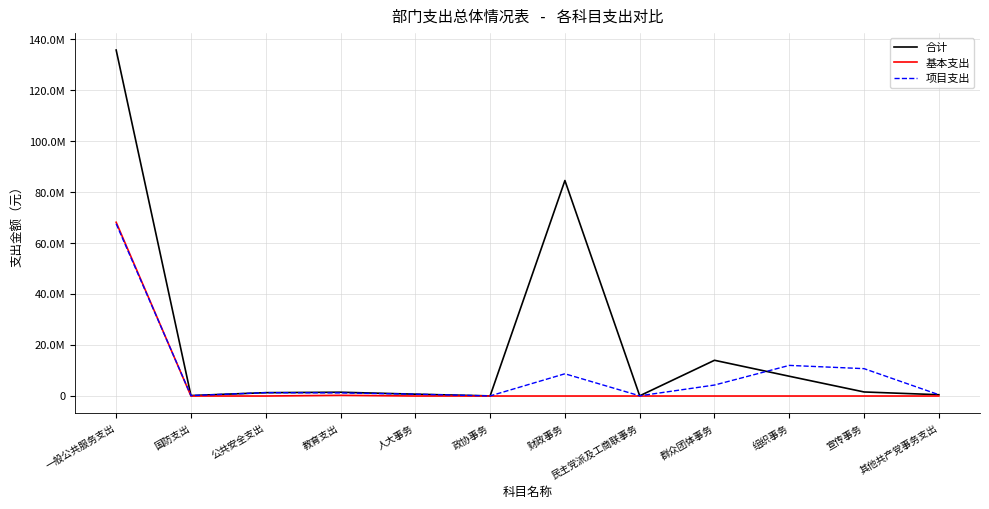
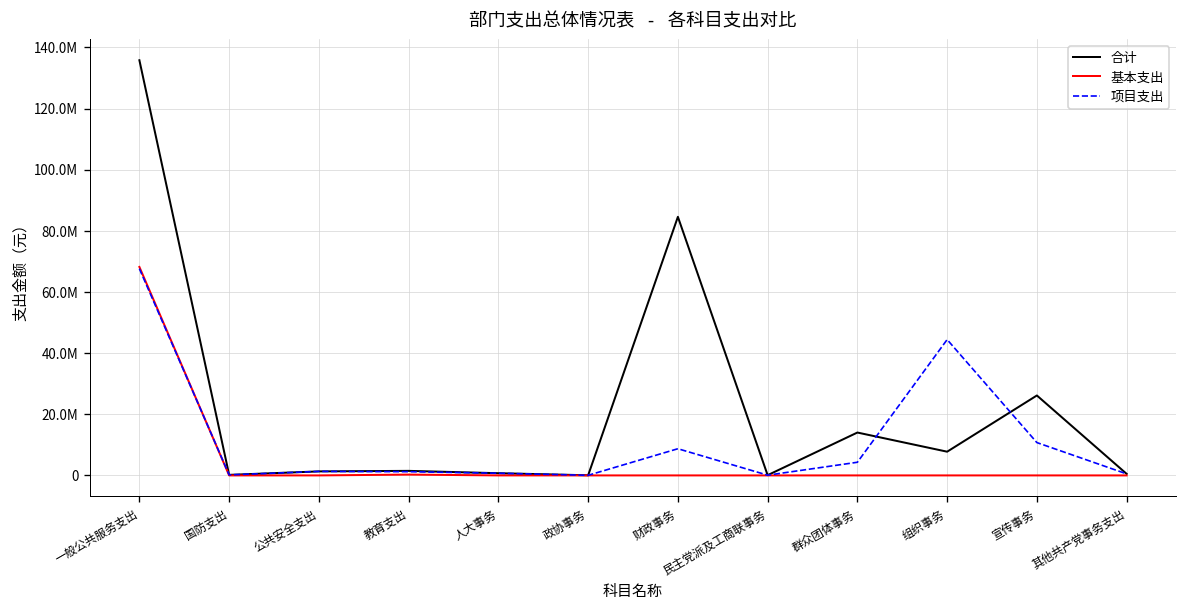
项目支出, 组织事务: 12000000 -> 44000000
合计, 宣传事务: 2000000 -> 26000000
